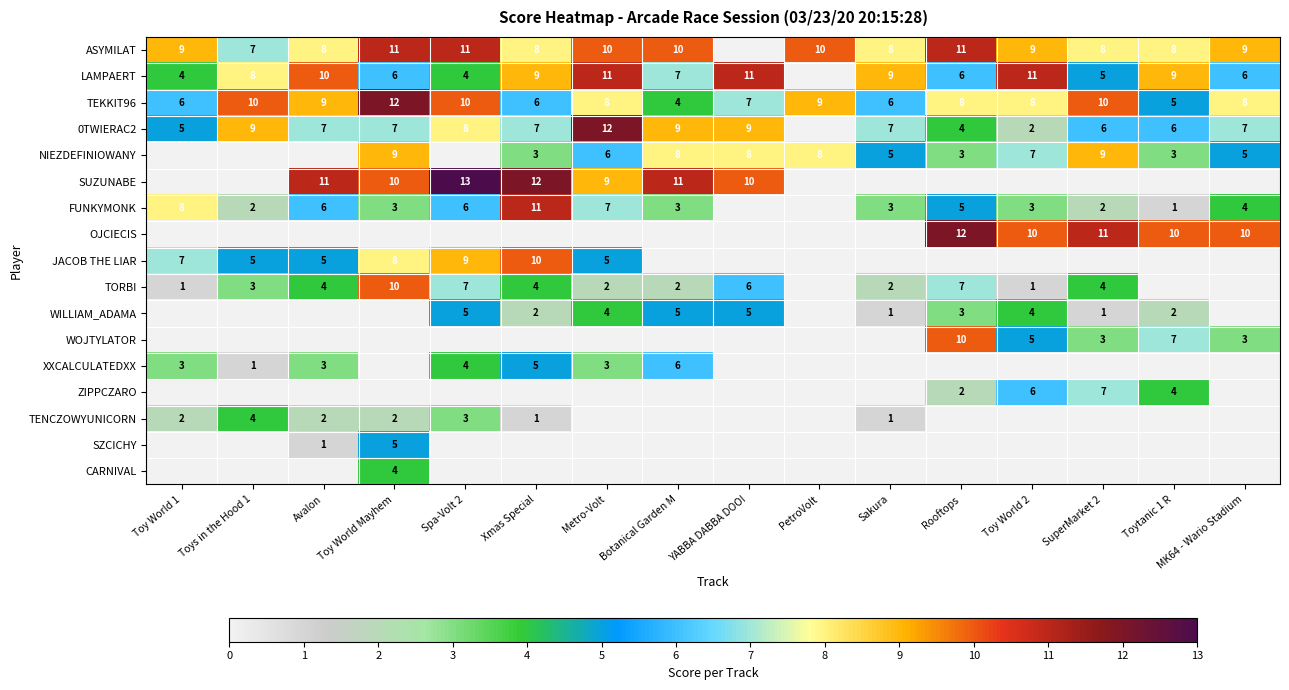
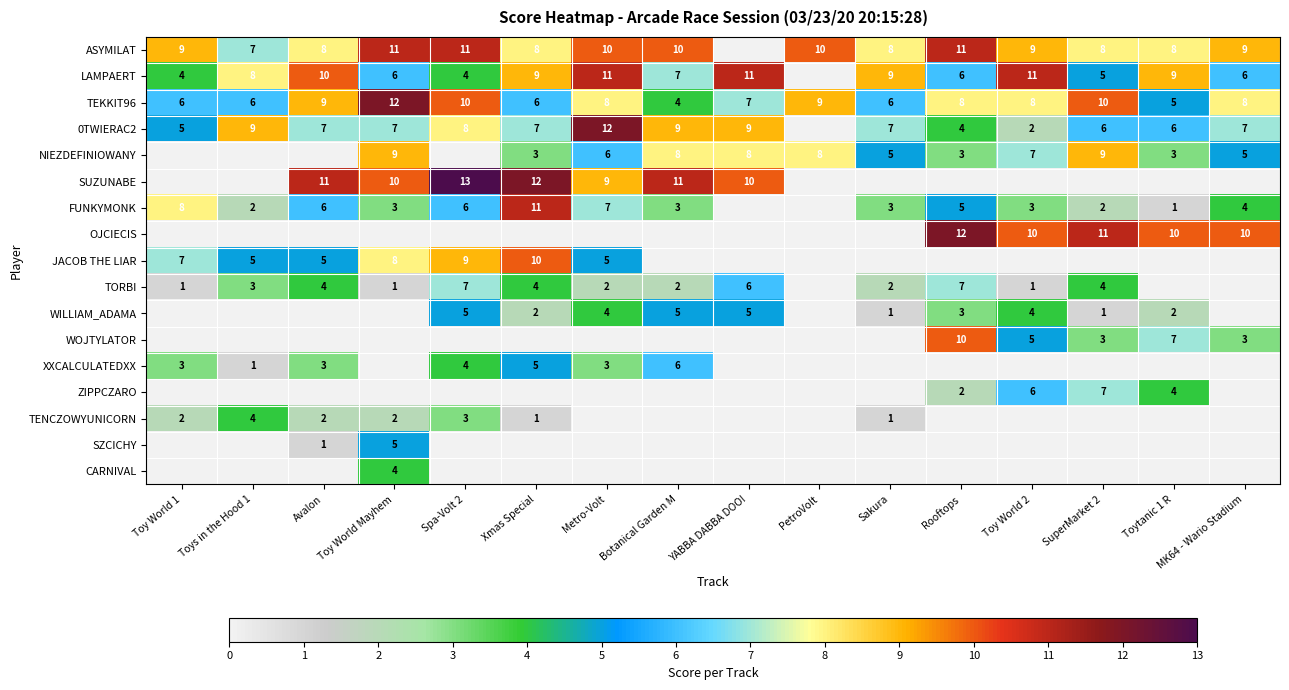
TEKKIT96, Toys in the Hood 1: 10 -> 6
TORBI, Toy World Mayhem: 10 -> 1
